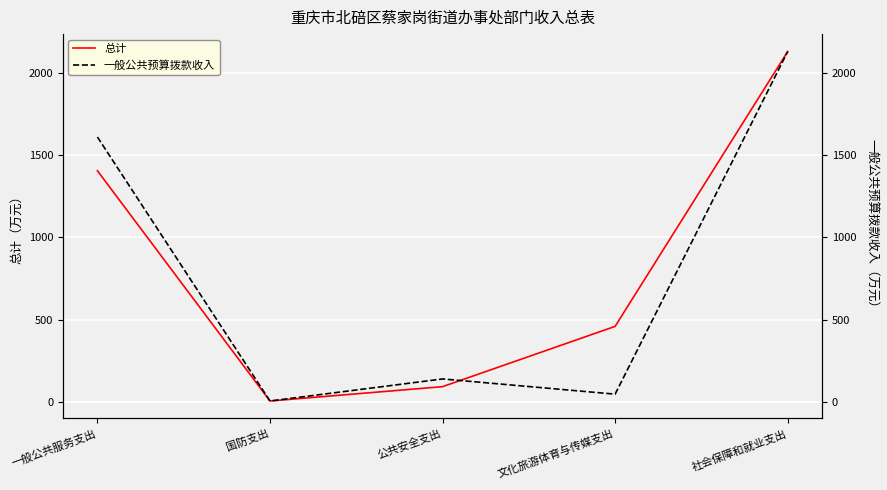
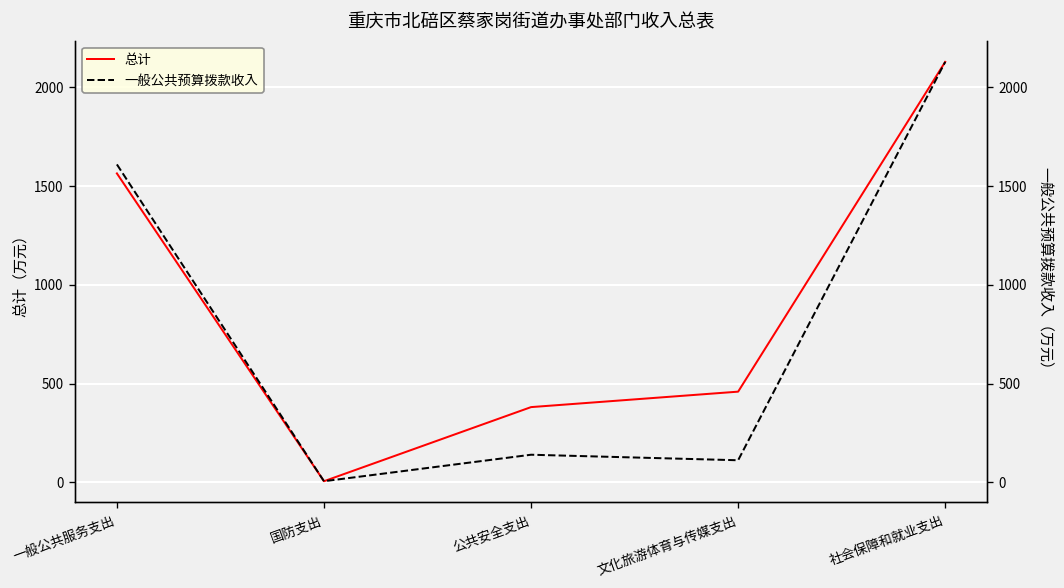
总计, 一般公共服务支出: 1410 -> 1560
总计, 公共安全支出: 90 -> 380
一般公共预算拨款收入, 文化旅游体育与传媒支出: 50 -> 110
